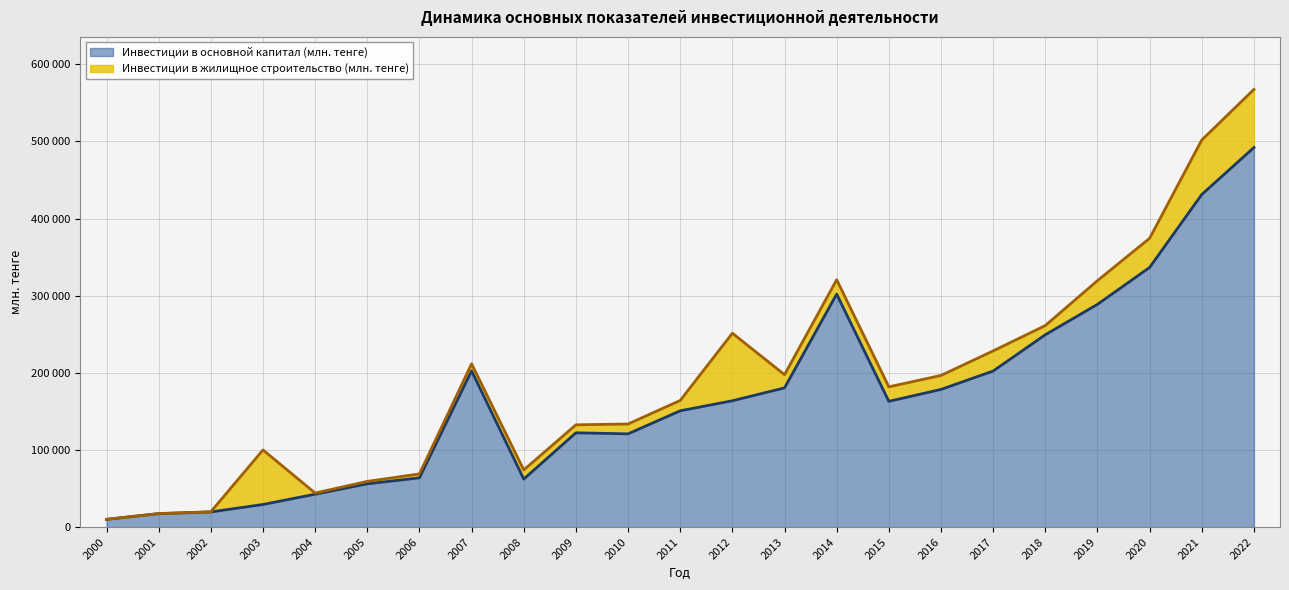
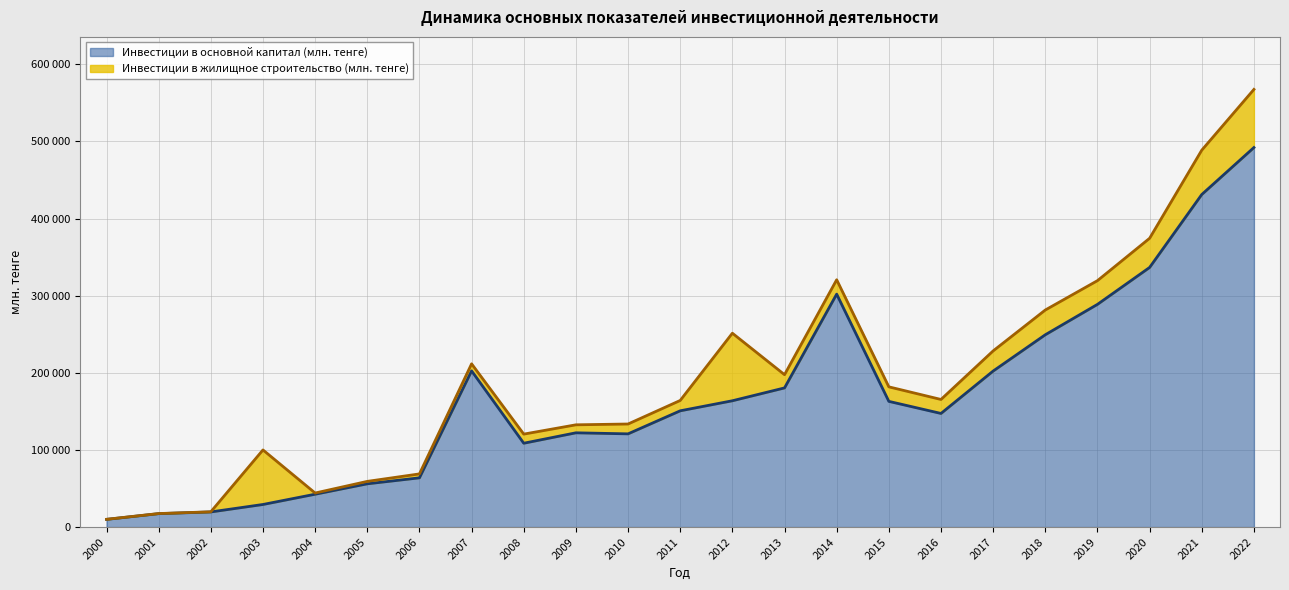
Инвестиции в основной капитал (млн. тенге), 2008: 60000 -> 110000
Инвестиции в основной капитал (млн. тенге), 2016: 180000 -> 150000
Инвестиции в жилищное строительство (млн. тенге), 2018: 10000 -> 30000
Инвестиции в жилищное строительство (млн. тенге), 2021: 70000 -> 60000
